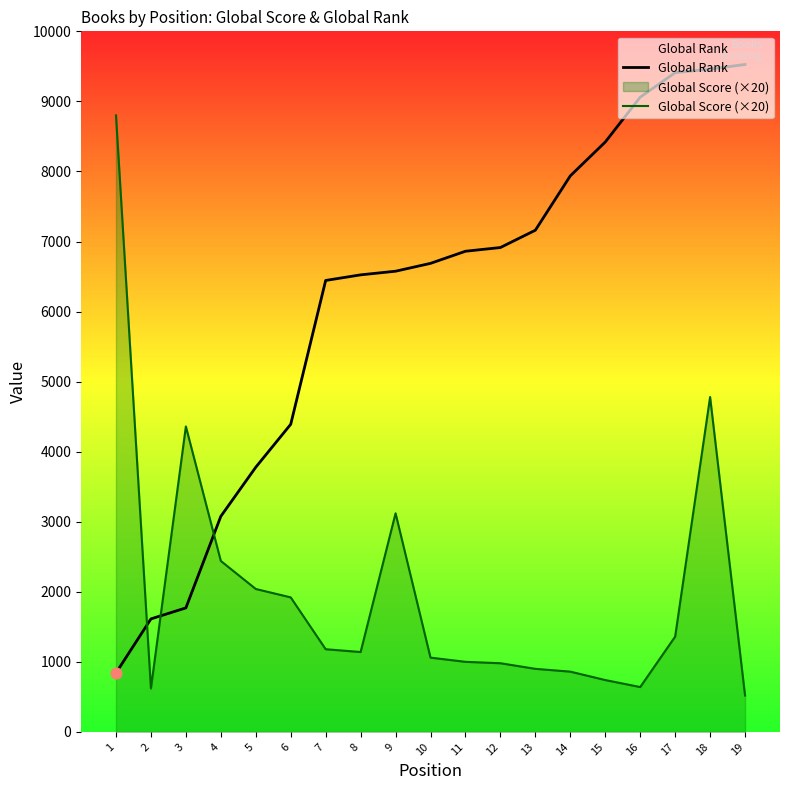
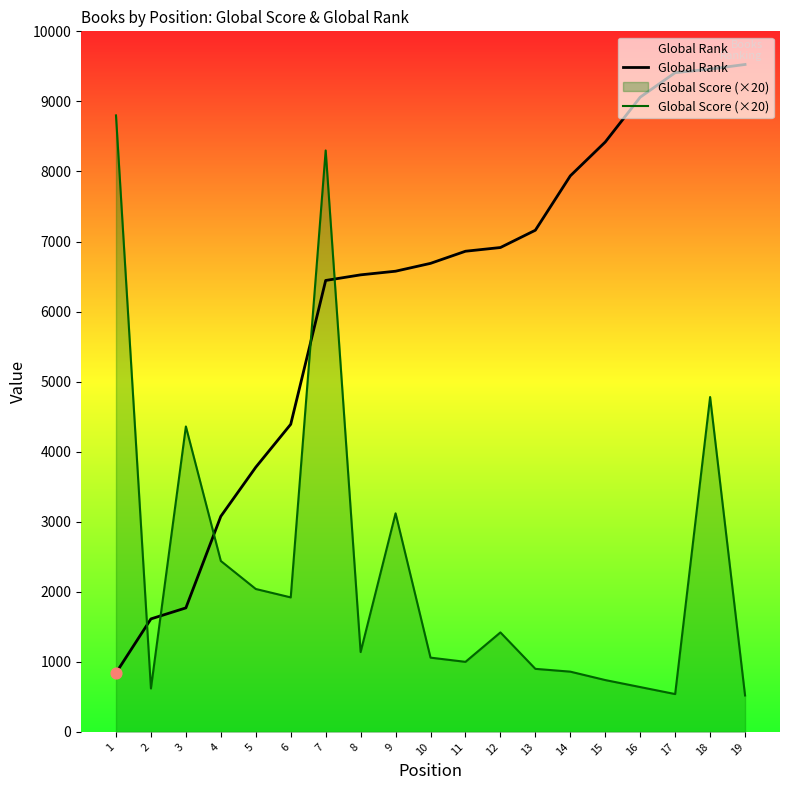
Global Score (×20), 7: 1200 -> 8300
Global Score (×20), 12: 1000 -> 1400
Global Score (×20), 17: 1400 -> 500
